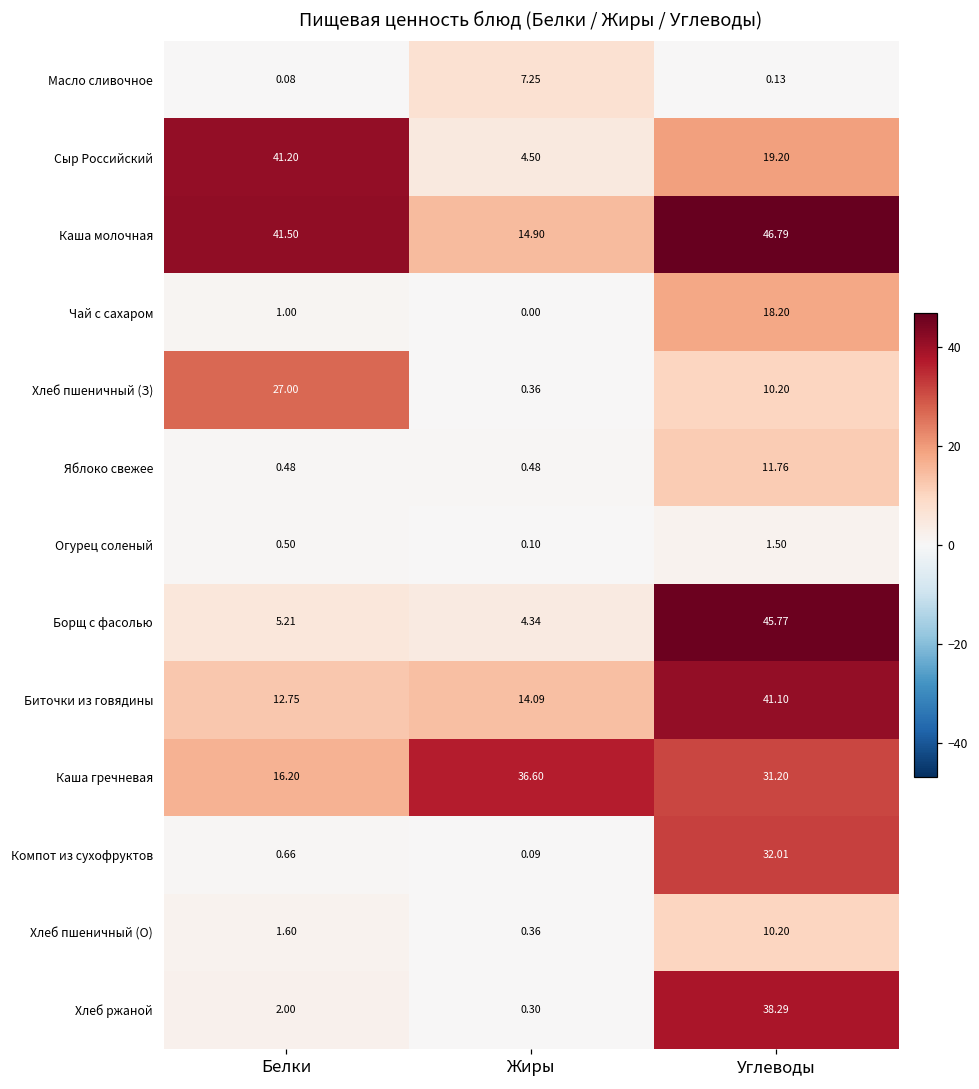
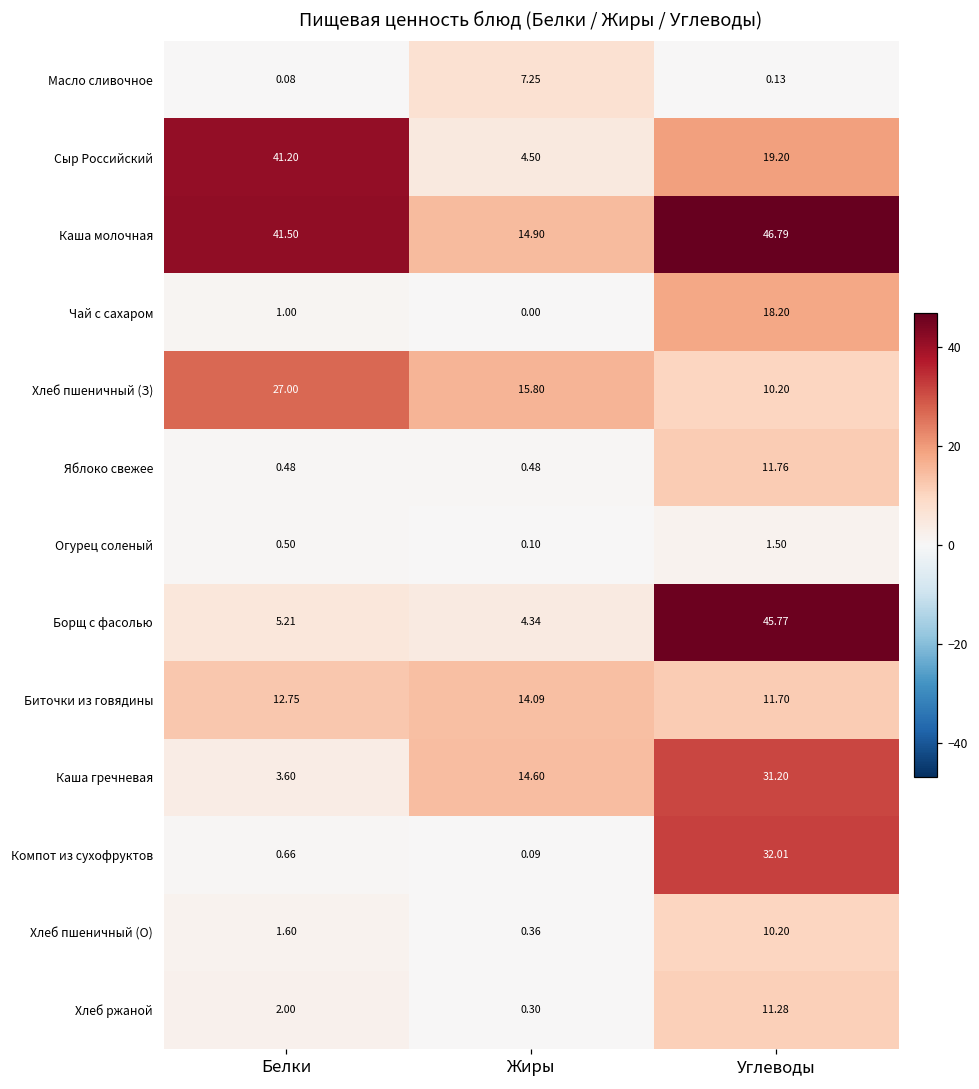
Хлеб пшеничный (З), Жиры: 0.36 -> 15.80
Биточки из говядины, Углеводы: 41.10 -> 11.70
Каша гречневая, Белки: 16.20 -> 3.60
Каша гречневая, Жиры: 36.60 -> 14.60
Хлеб ржаной, Углеводы: 38.29 -> 11.28
